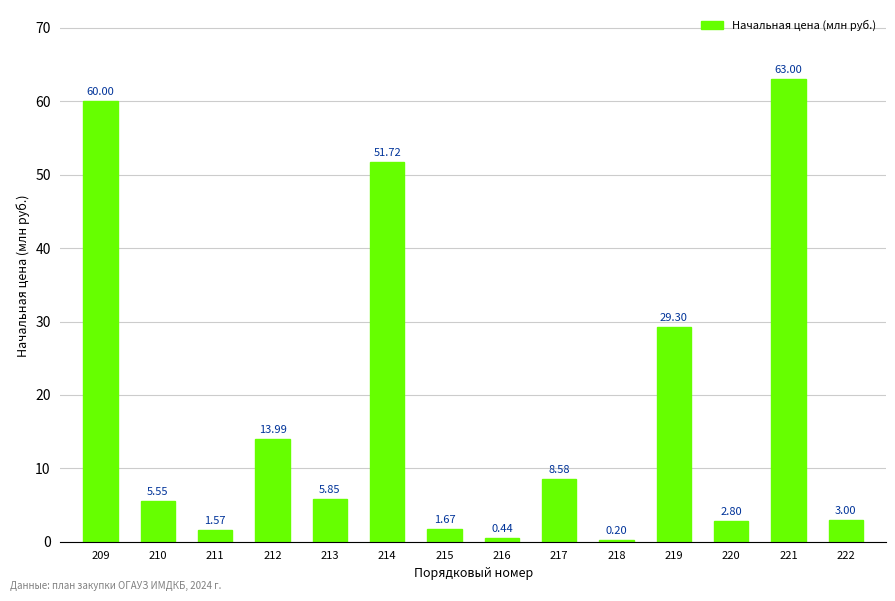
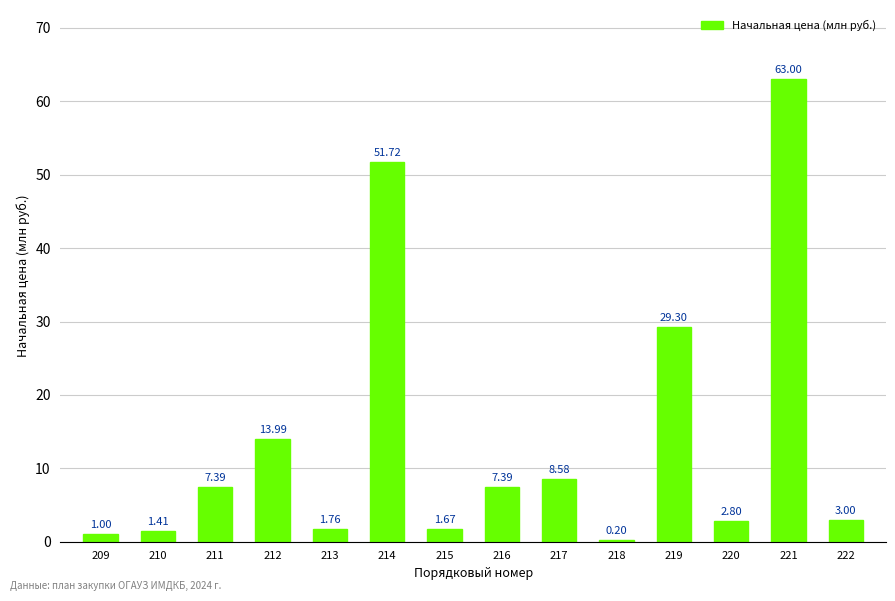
209: 60.00 -> 1.00
210: 5.55 -> 1.41
211: 1.57 -> 7.39
213: 5.85 -> 1.76
216: 0.44 -> 7.39
